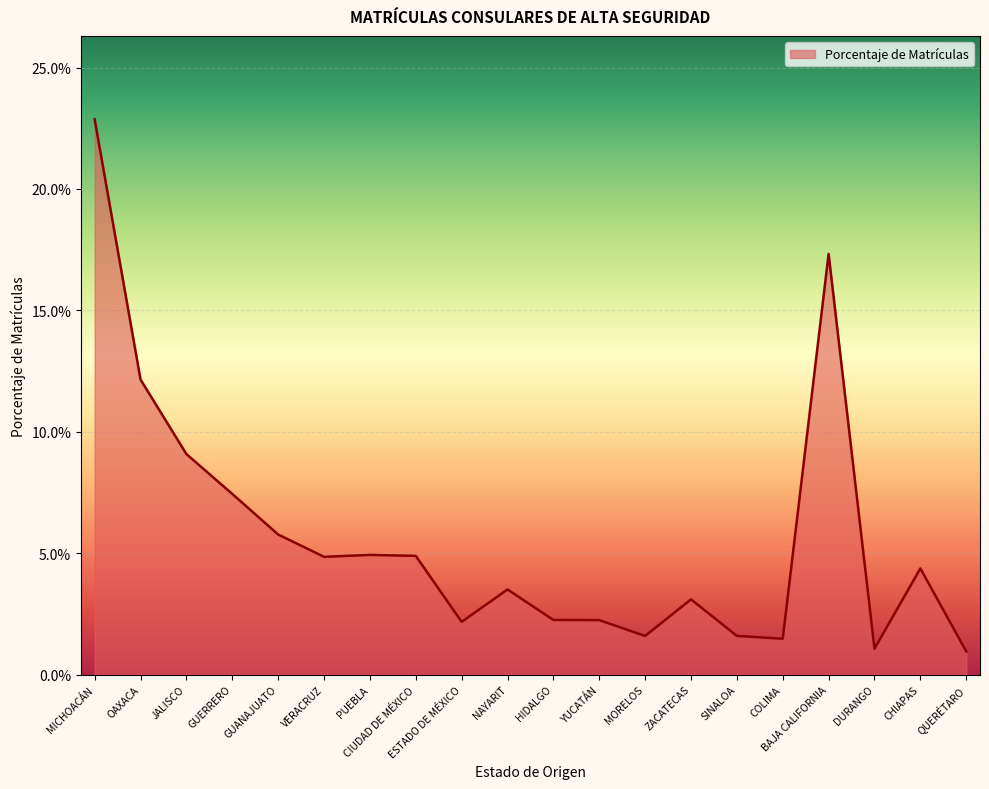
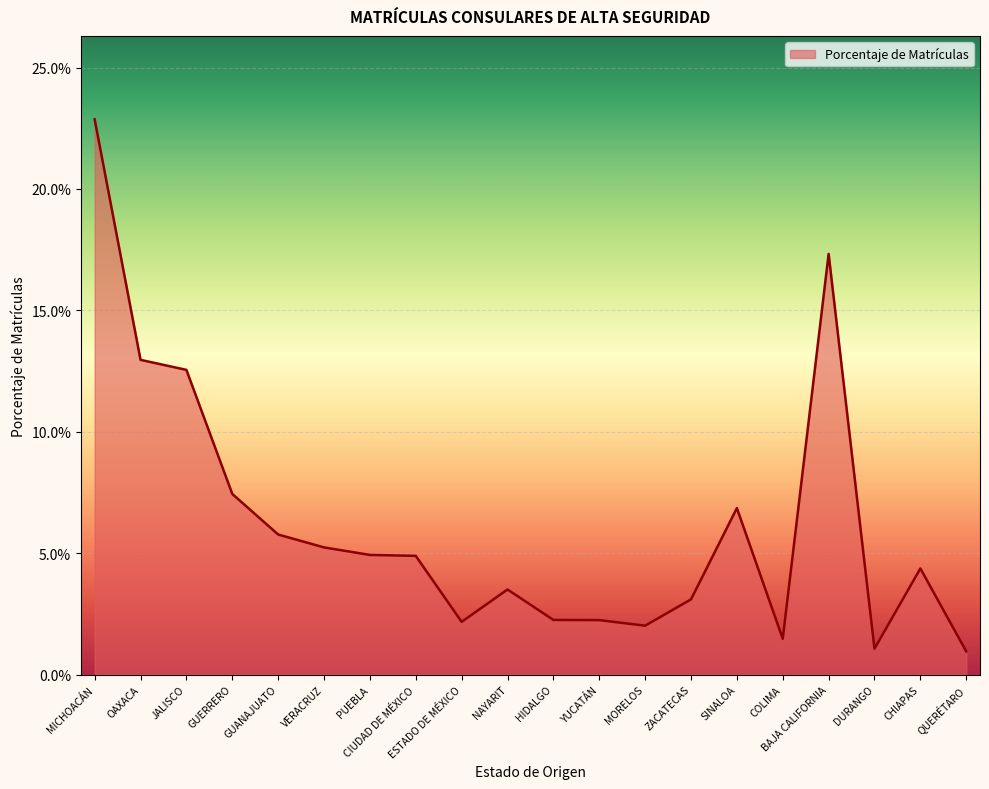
OAXACA: 12.2% -> 13.0%
JALISCO: 9.1% -> 12.5%
VERACRUZ: 4.8% -> 5.2%
MORELOS: 1.6% -> 2.0%
SINALOA: 1.6% -> 6.9%
